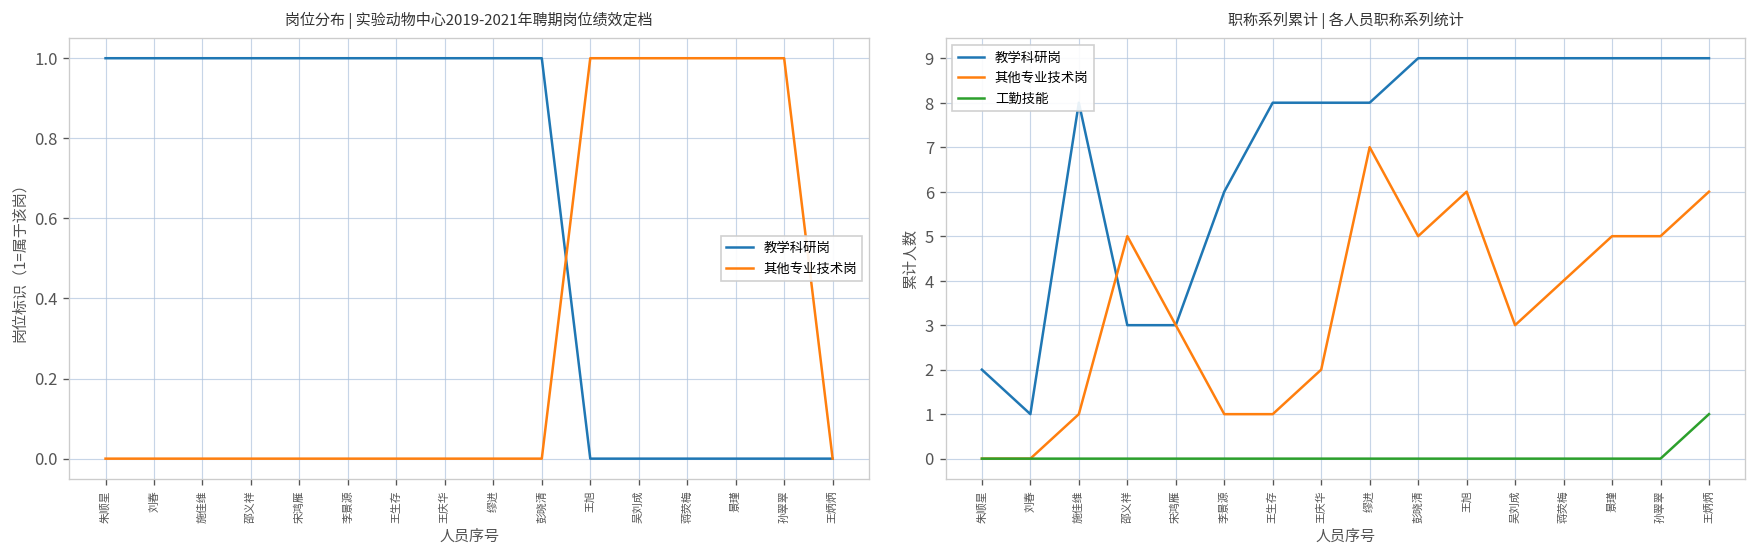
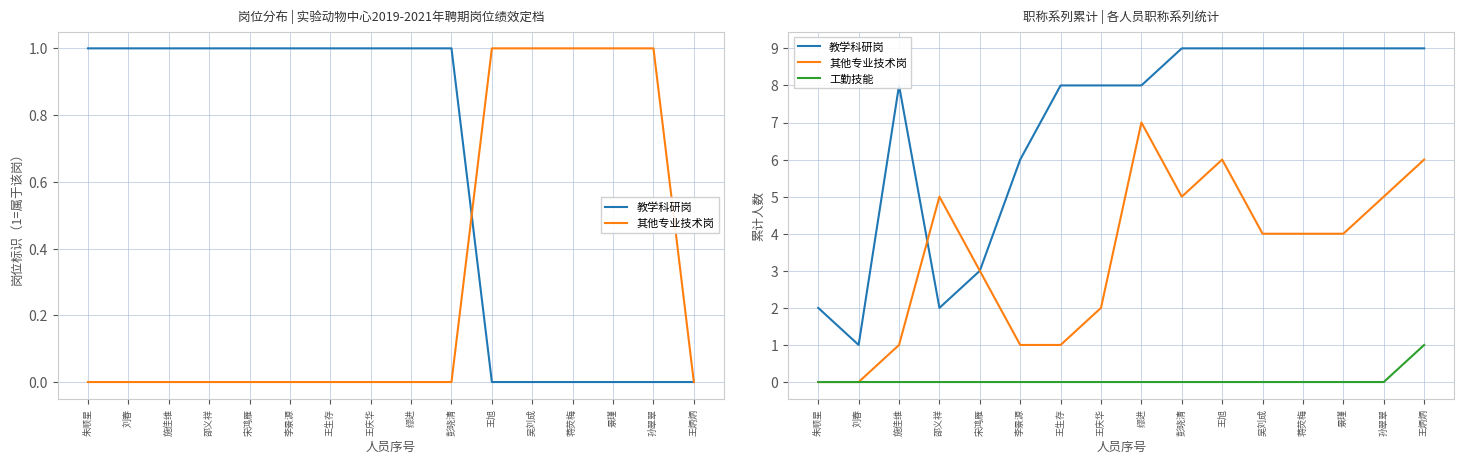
职称系列累计 | 各人员职称系列统计, 教学科研岗, 邵义祥: 3 -> 2
职称系列累计 | 各人员职称系列统计, 其他专业技术岗, 吴刘成: 3 -> 4
职称系列累计 | 各人员职称系列统计, 其他专业技术岗, 景瑾: 5 -> 4
